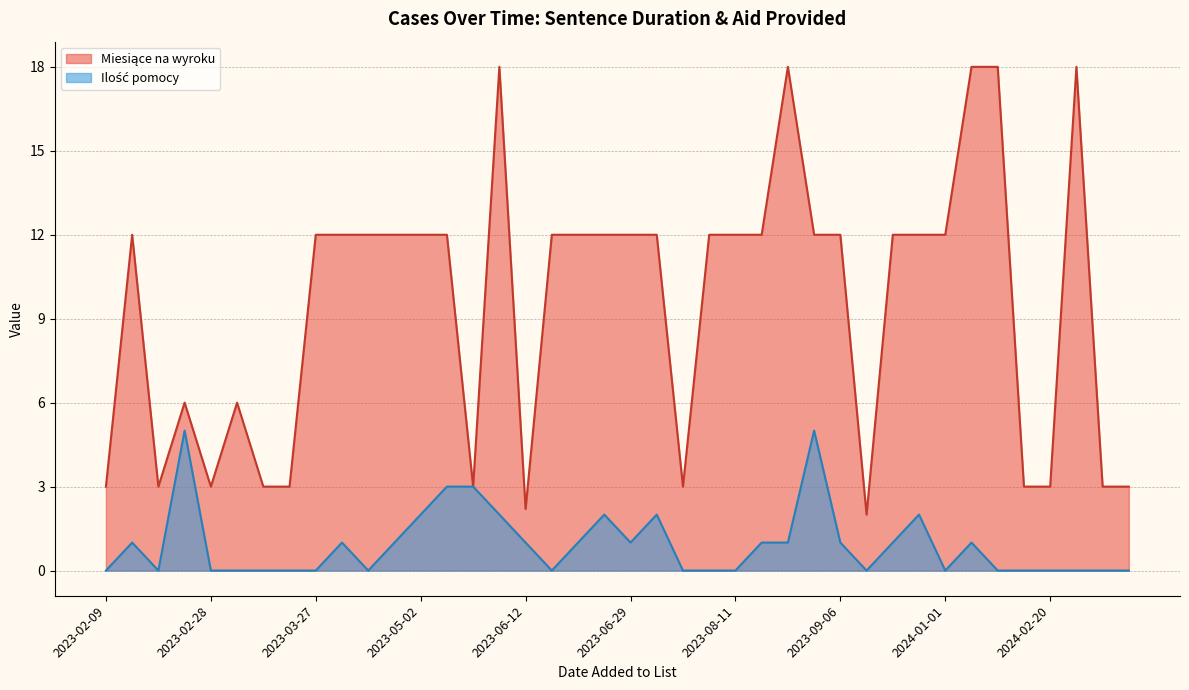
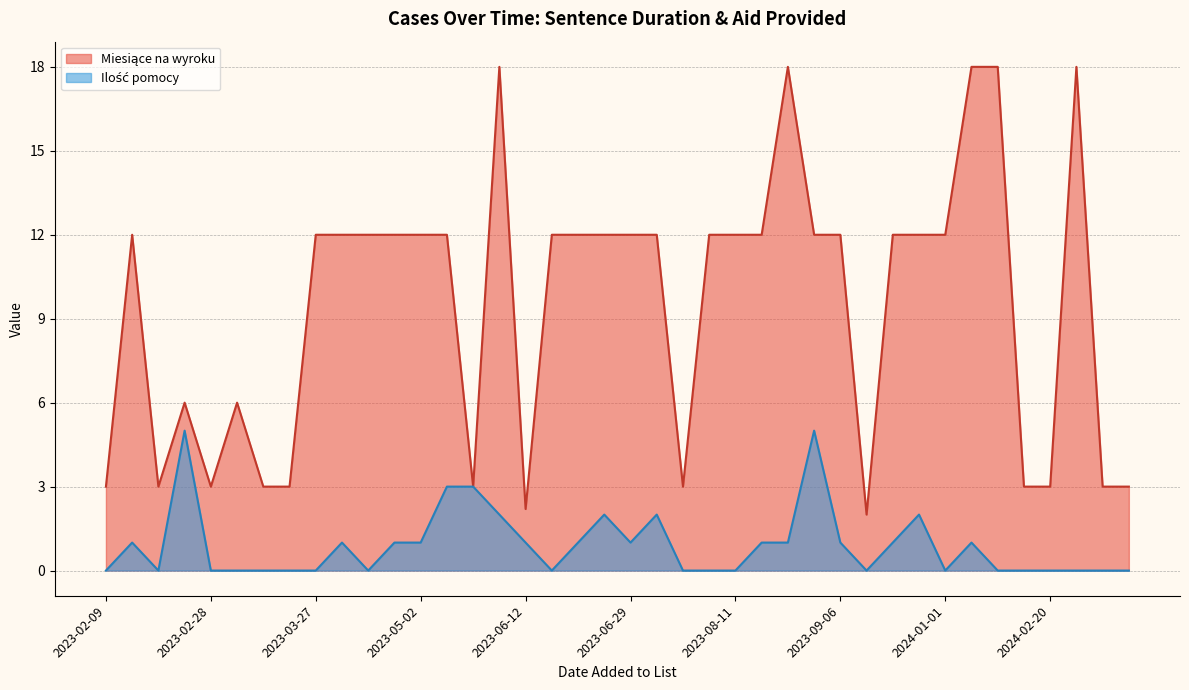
Ilość pomocy, 2023-05-02: 2 -> 1
